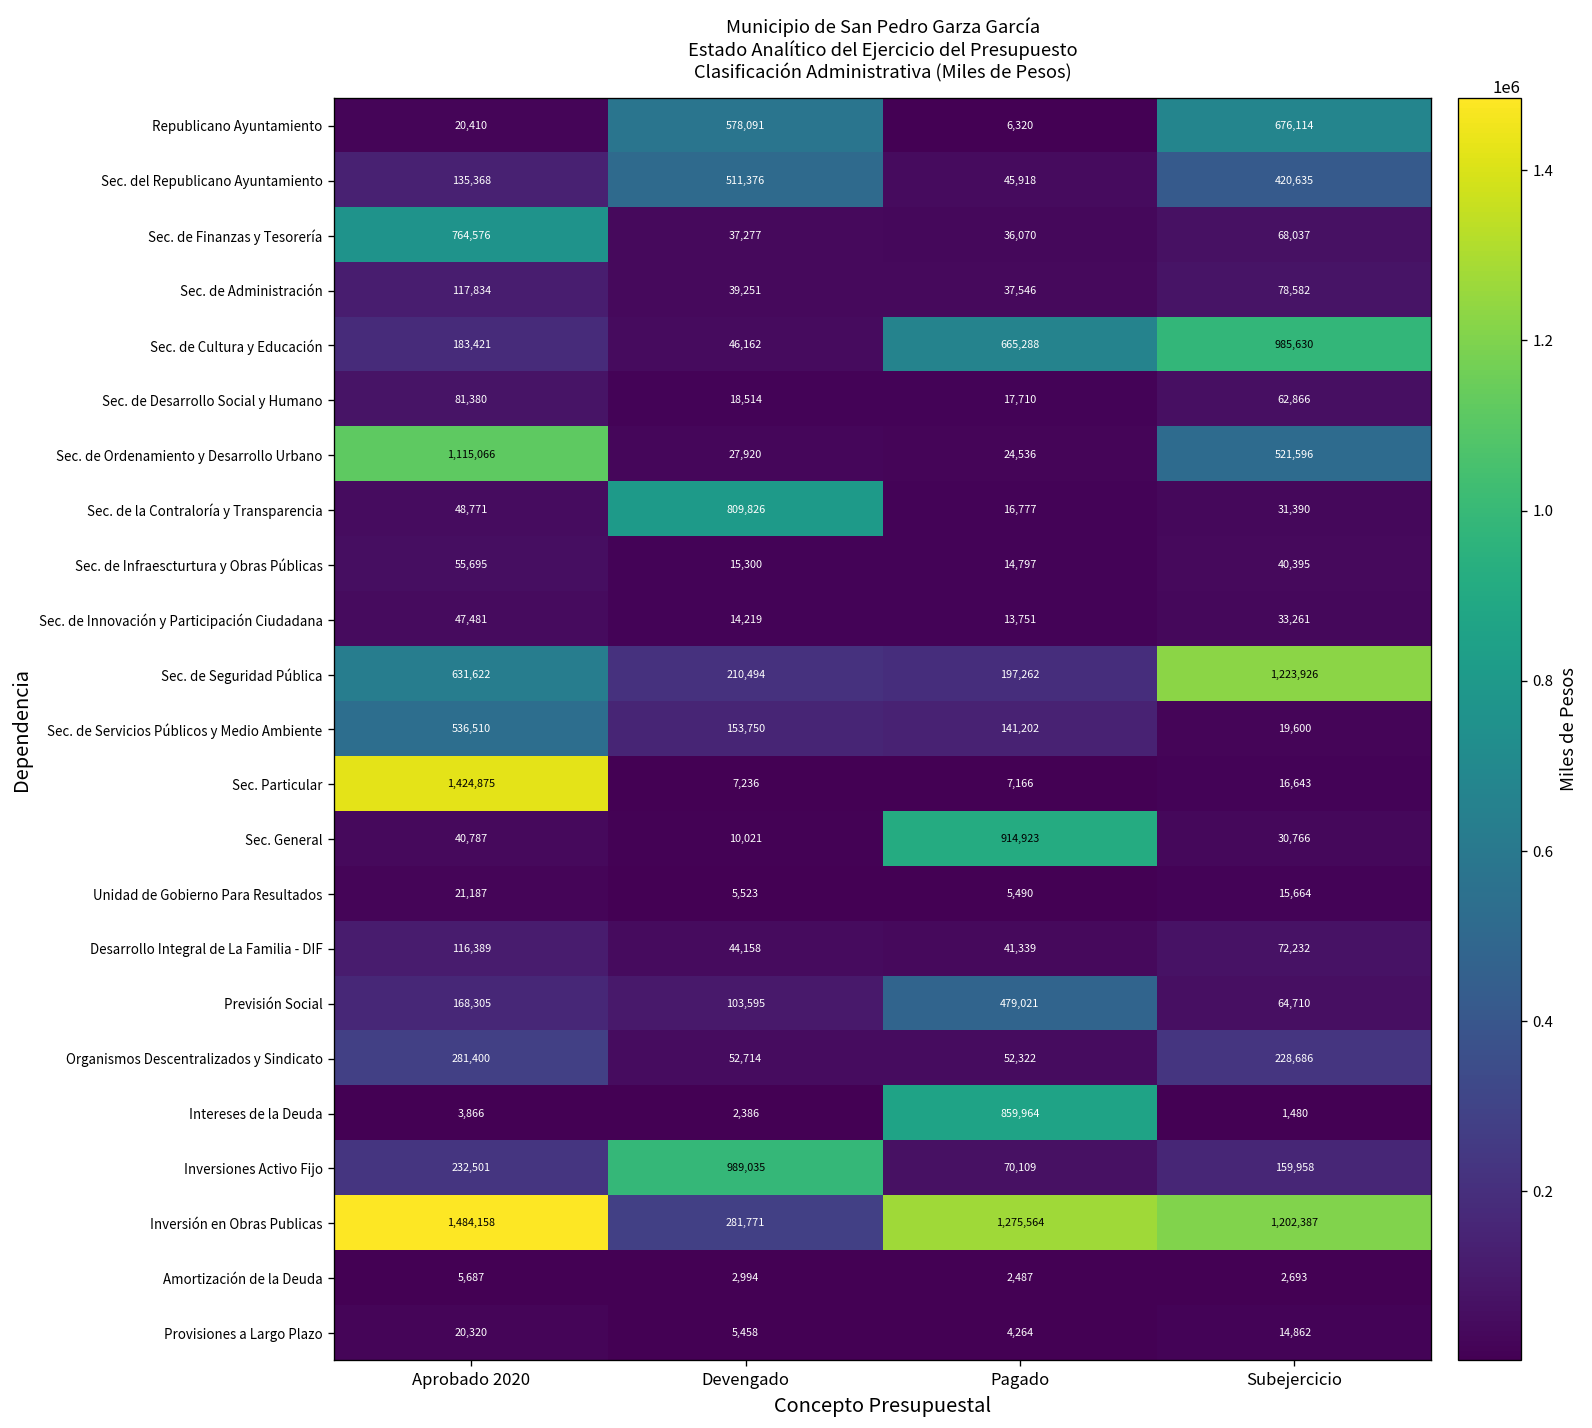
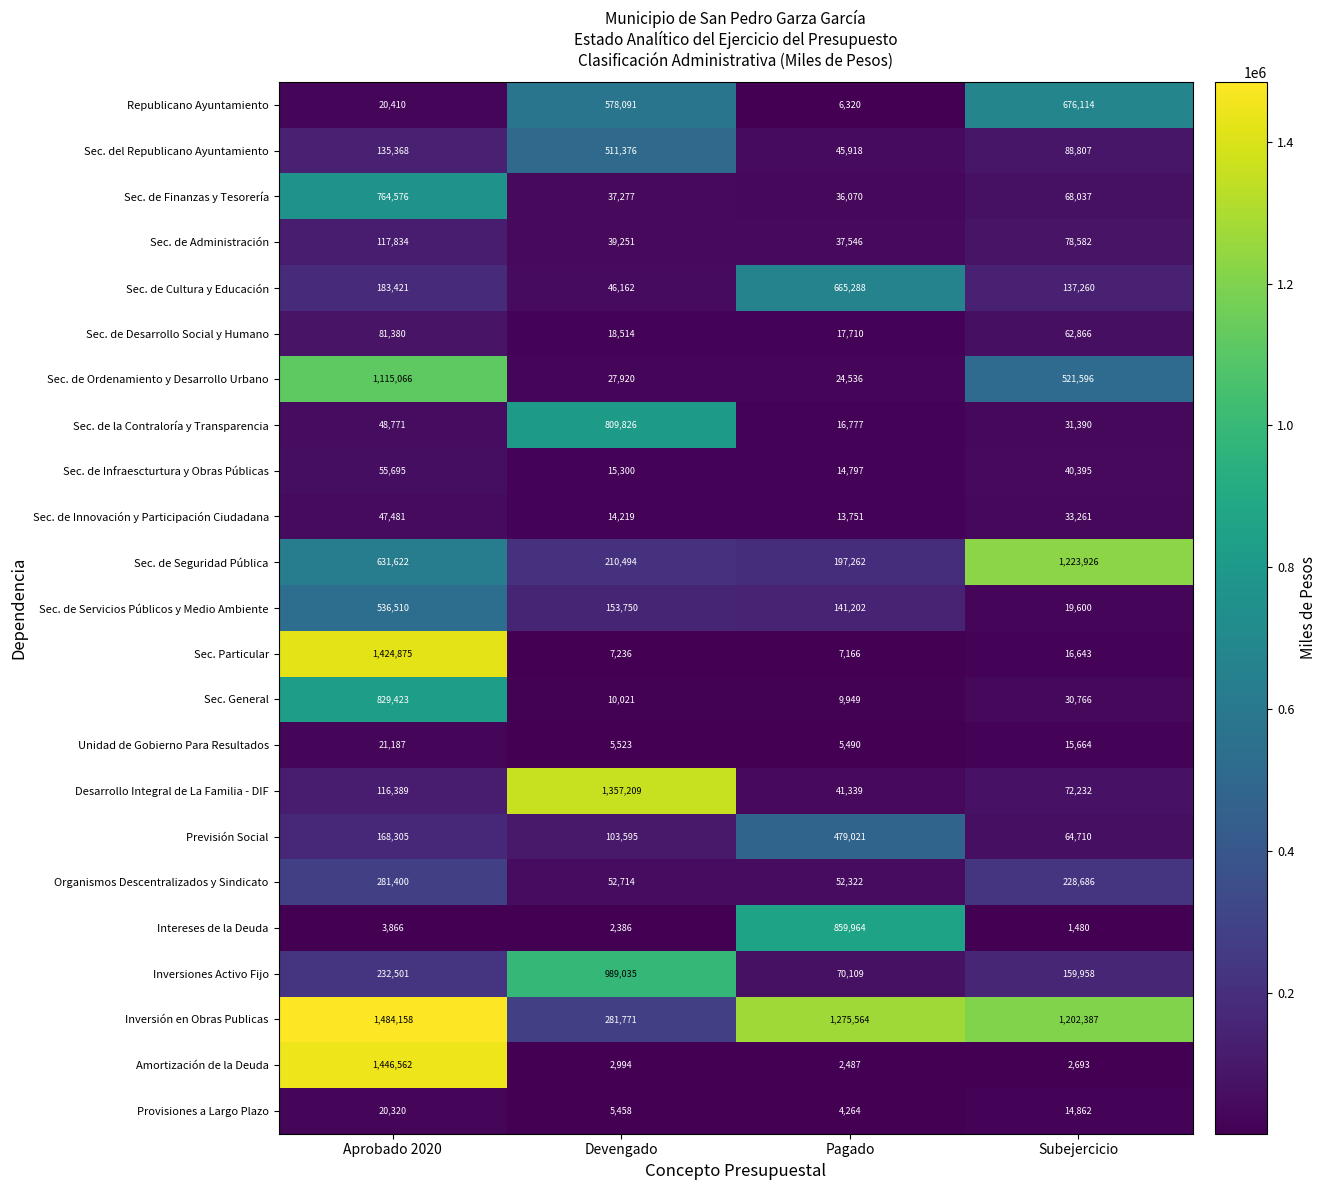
Sec. del Republicano Ayuntamiento, Subejercicio: 420,635 -> 88,807
Sec. de Cultura y Educación, Subejercicio: 985,630 -> 137,260
Sec. General, Aprobado 2020: 40,787 -> 829,423
Sec. General, Pagado: 914,923 -> 9,949
Desarrollo Integral de La Familia - DIF, Devengado: 44,158 -> 1,357,209
Amortización de la Deuda, Aprobado 2020: 5,687 -> 1,446,562
